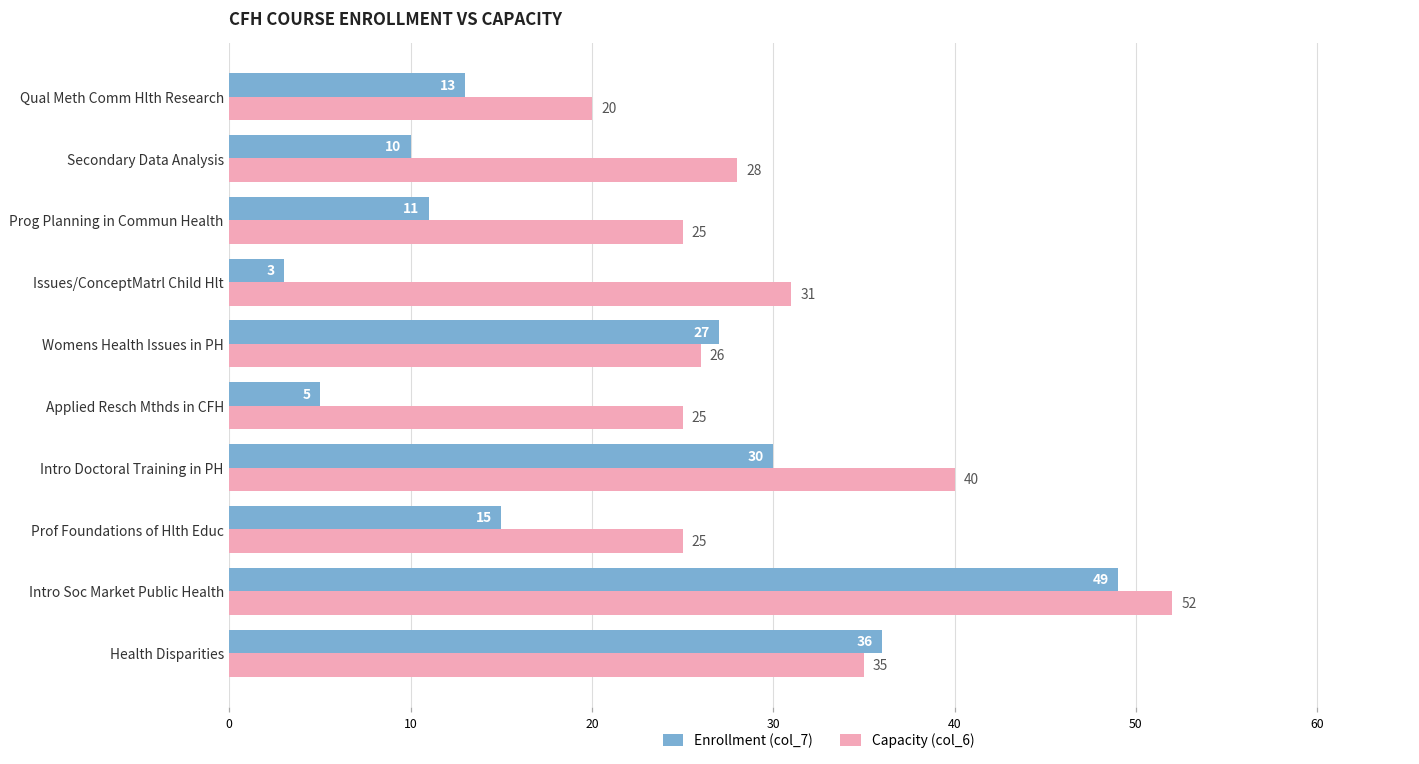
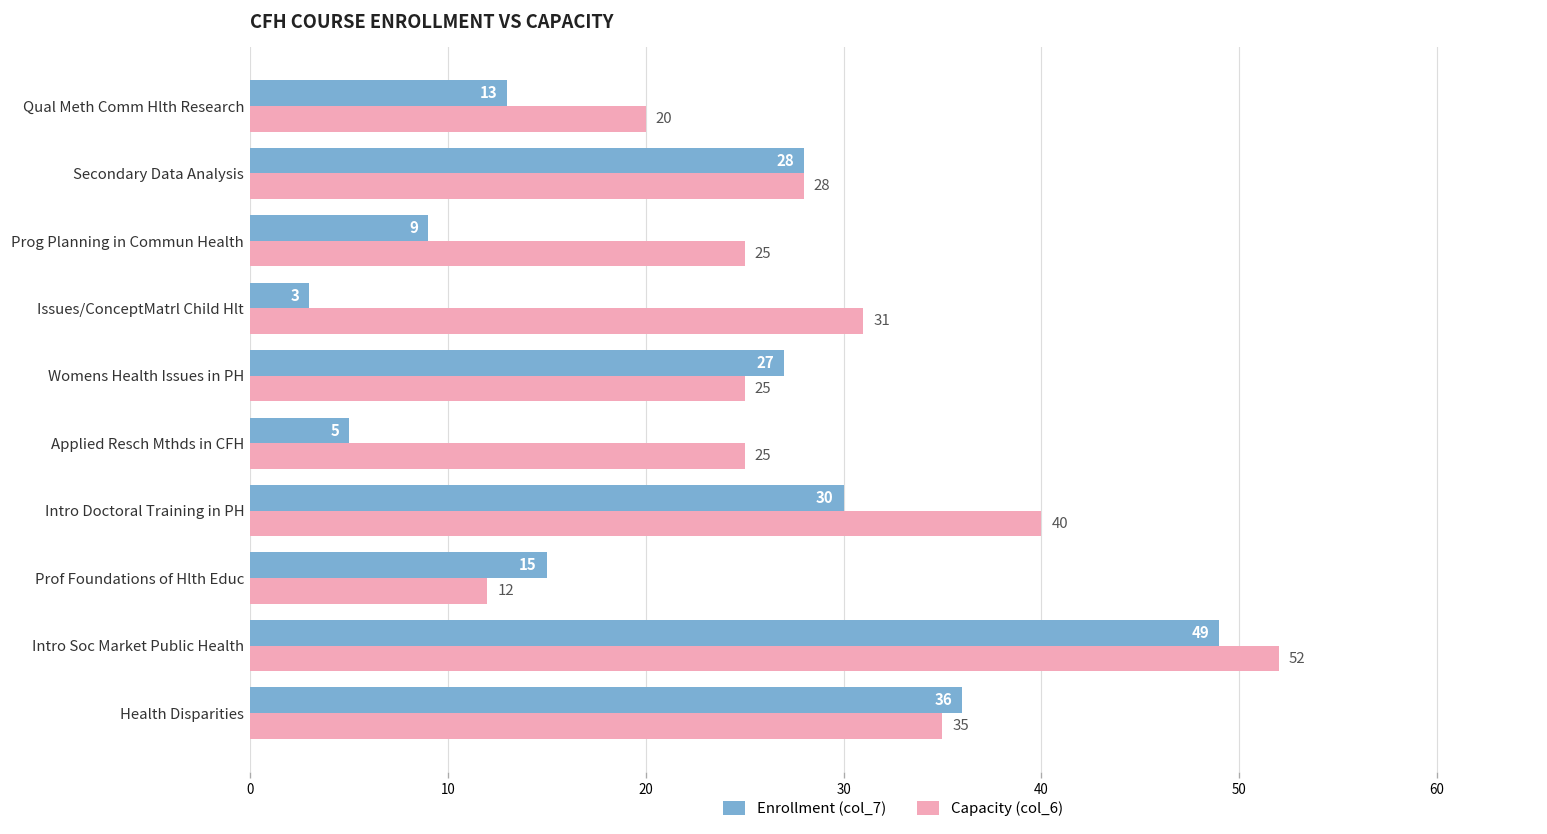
Enrollment (col_7), Secondary Data Analysis: 10 -> 28
Enrollment (col_7), Prog Planning in Commun Health: 11 -> 9
Capacity (col_6), Womens Health Issues in PH: 26 -> 25
Capacity (col_6), Prof Foundations of Hlth Educ: 25 -> 12
